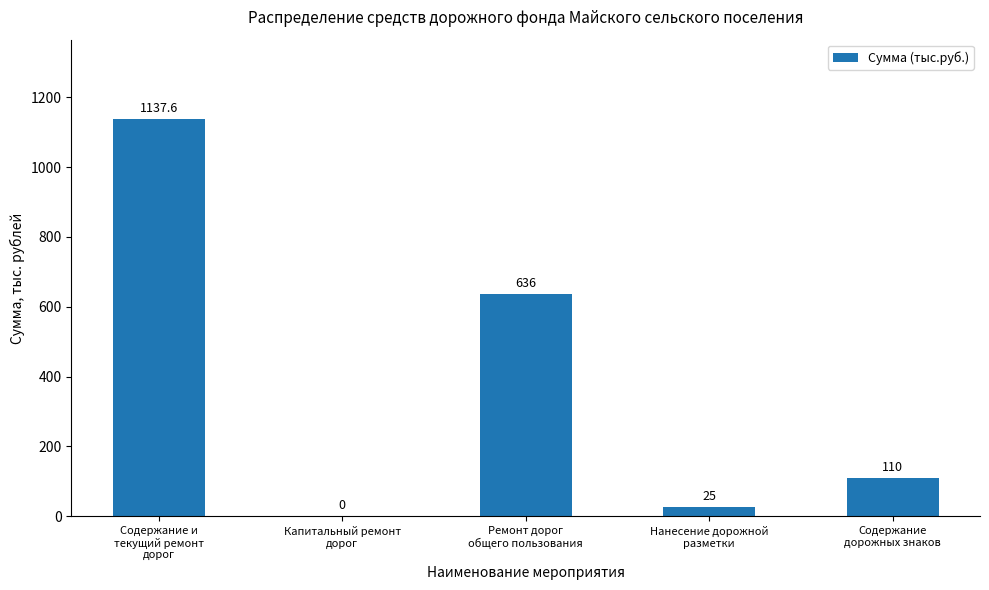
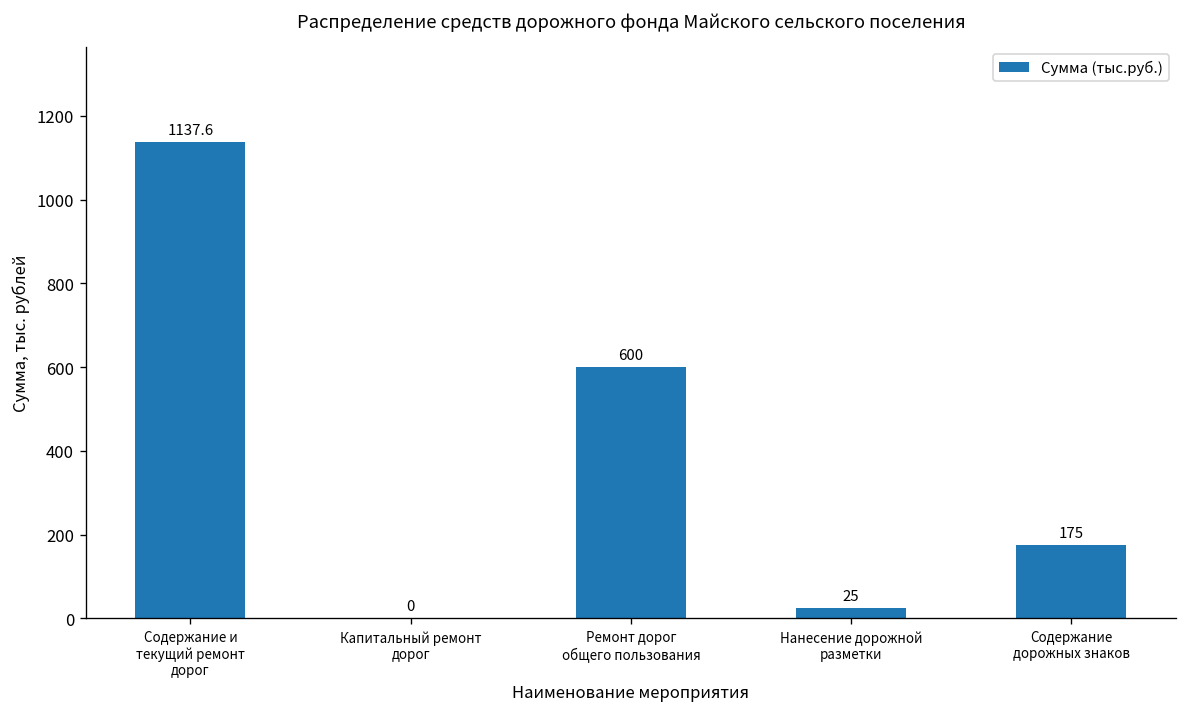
Ремонт дорог общего пользования: 636 -> 600
Содержание дорожных знаков: 110 -> 175
